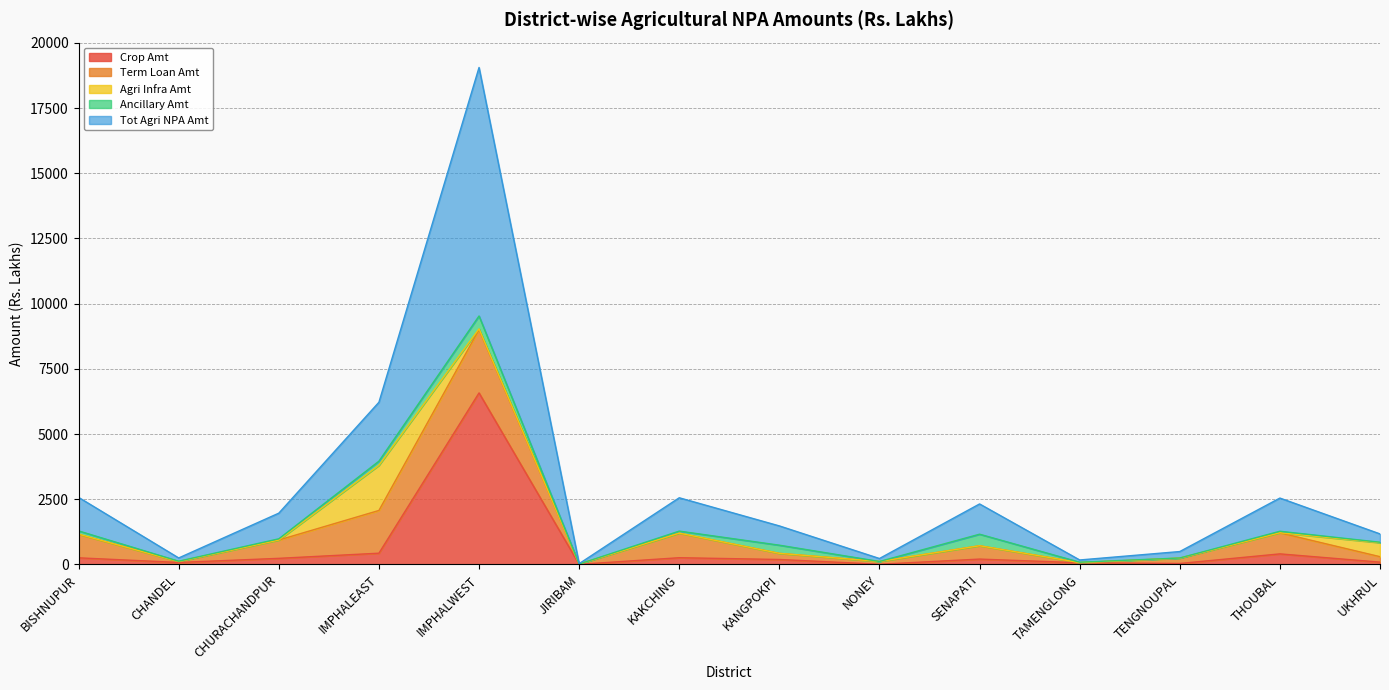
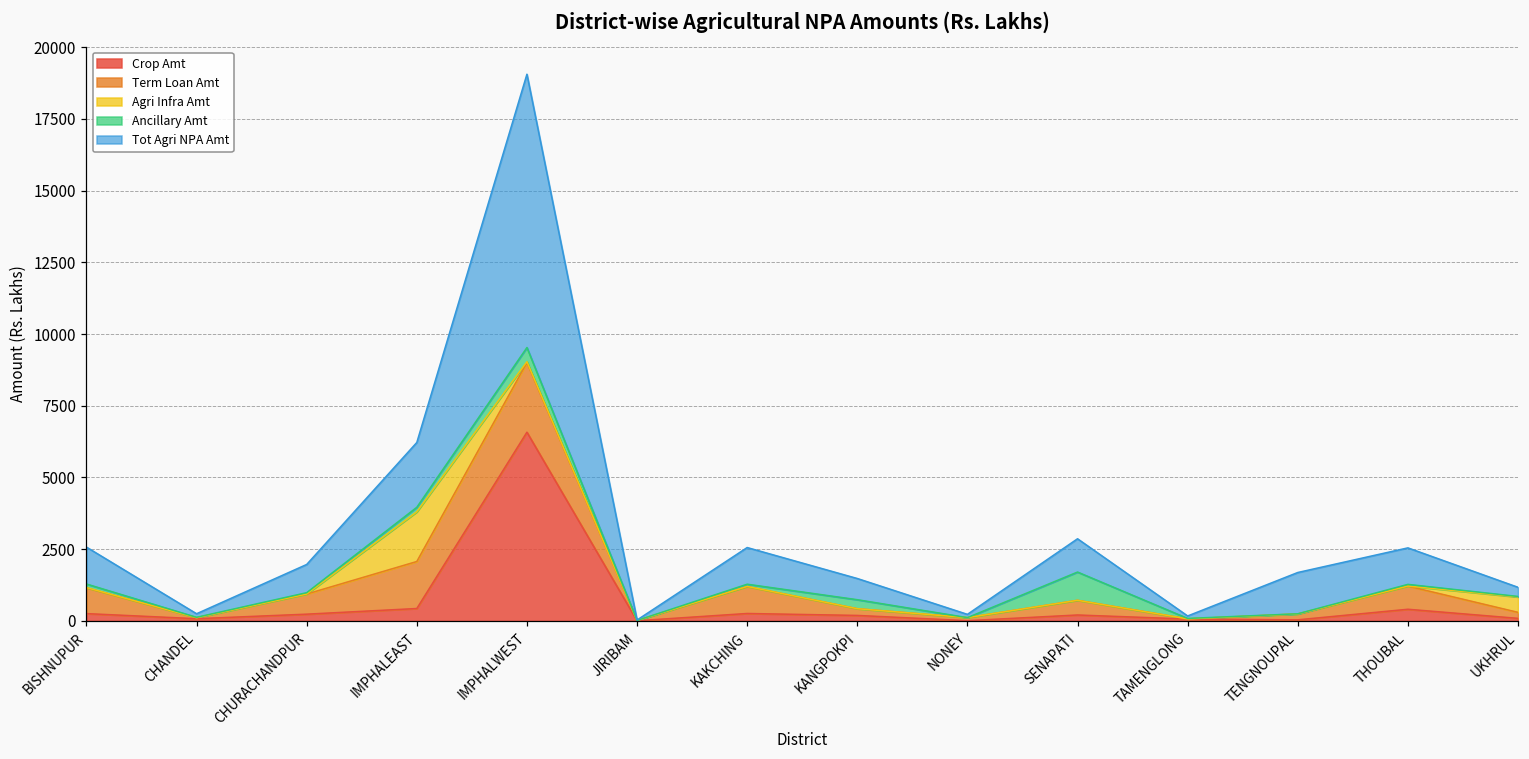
Ancillary Amt, SENAPATI: 400 -> 1000
Tot Agri NPA Amt, TENGNOUPAL: 200 -> 1400
